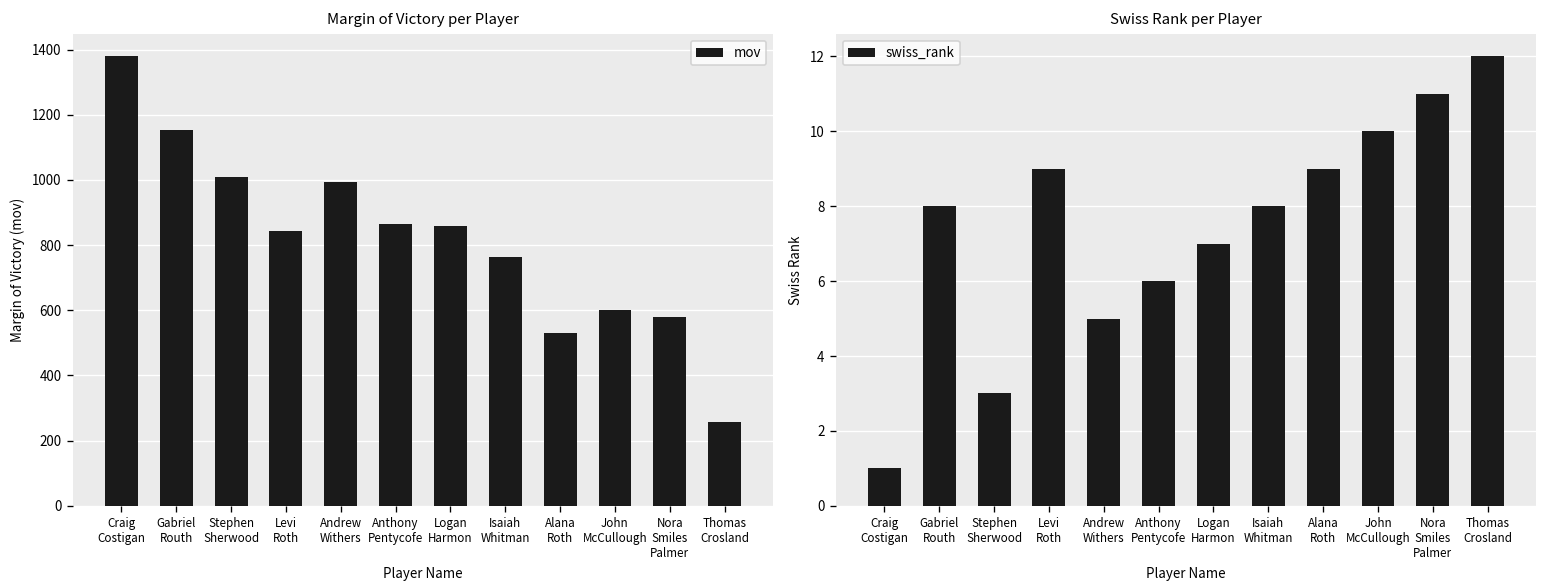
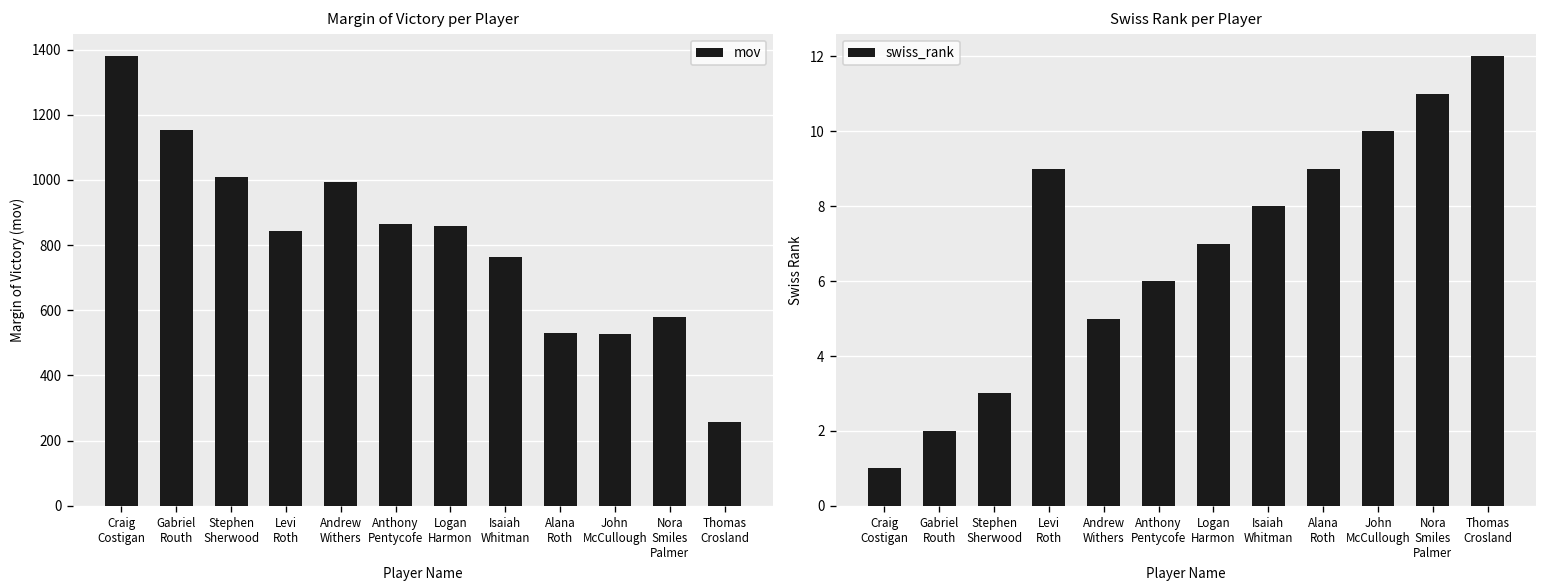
Margin of Victory per Player, John McCullough: 600 -> 530
Swiss Rank per Player, Gabriel Routh: 8 -> 2
